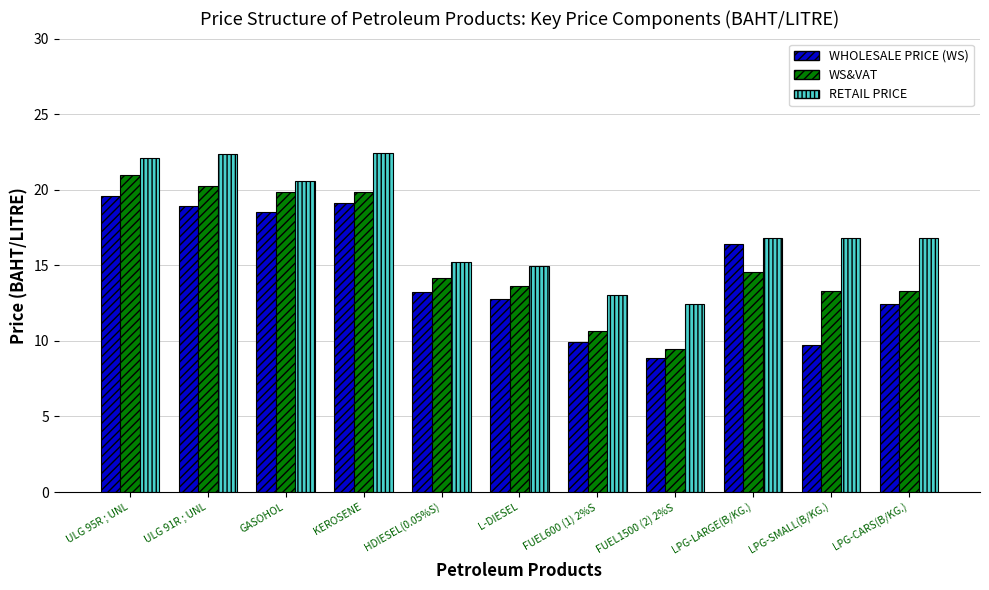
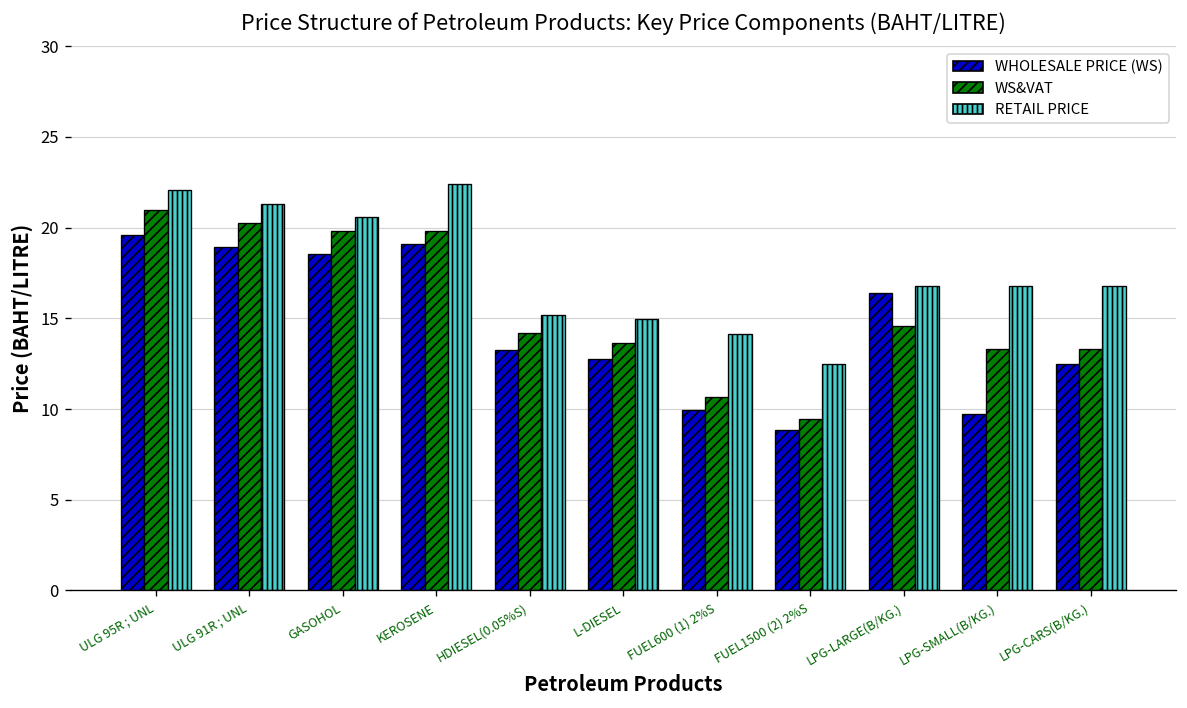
RETAIL PRICE, ULG 91R ; UNL: 22.4 -> 21.3
RETAIL PRICE, FUEL600 (1) 2%S: 13.0 -> 14.2
